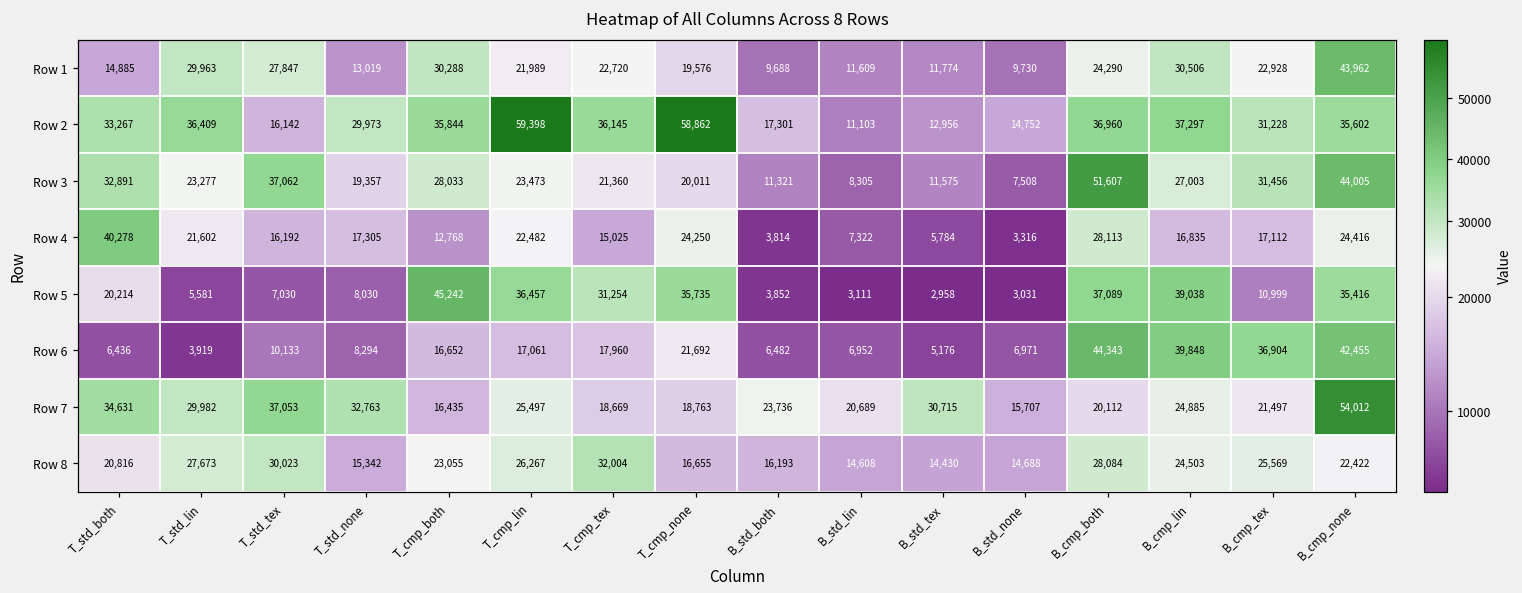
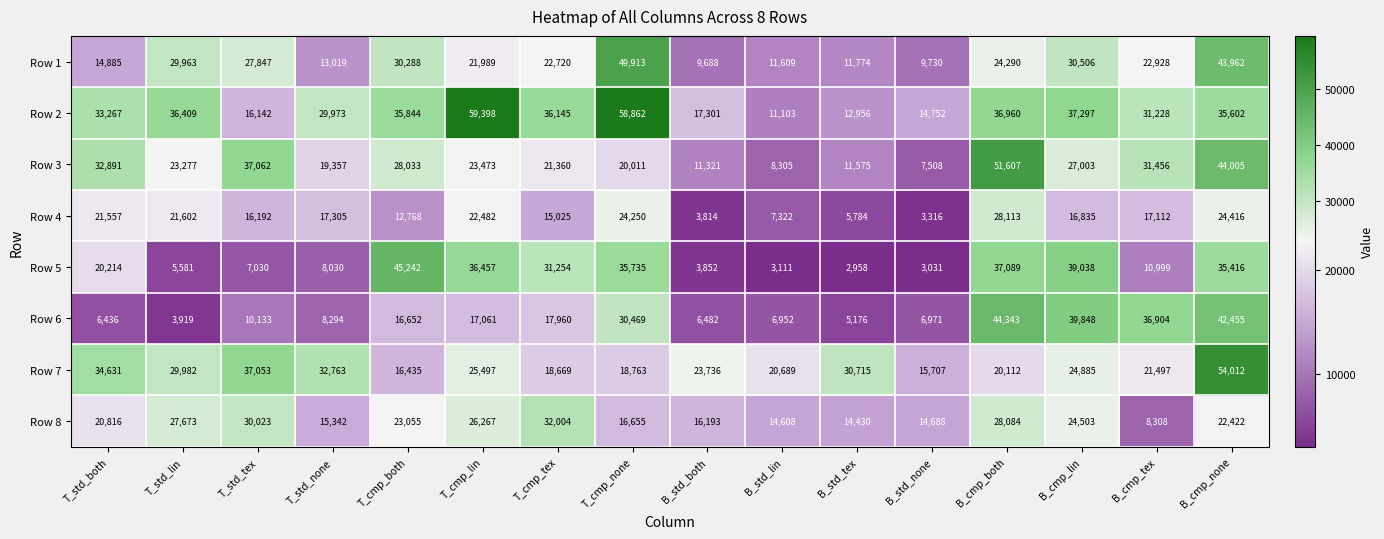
Row 1, T_cmp_none: 19,576 -> 49,913
Row 4, T_std_both: 40,278 -> 21,557
Row 6, T_cmp_none: 21,692 -> 30,469
Row 8, B_cmp_tex: 25,569 -> 8,308
